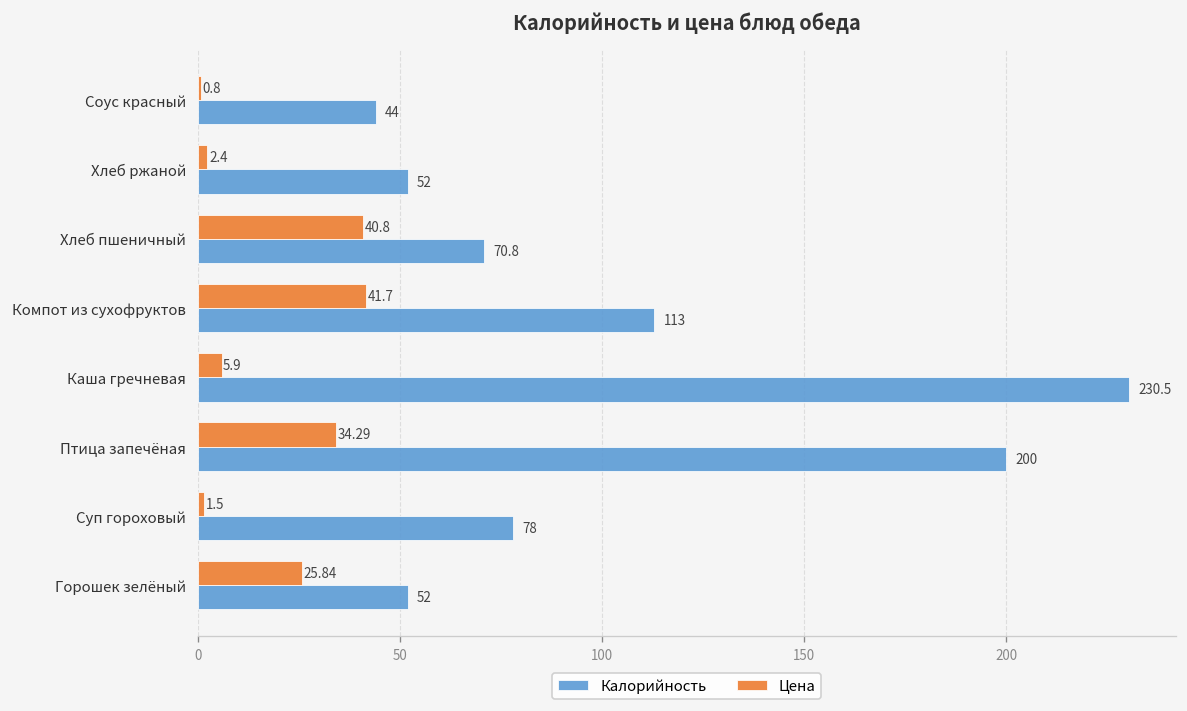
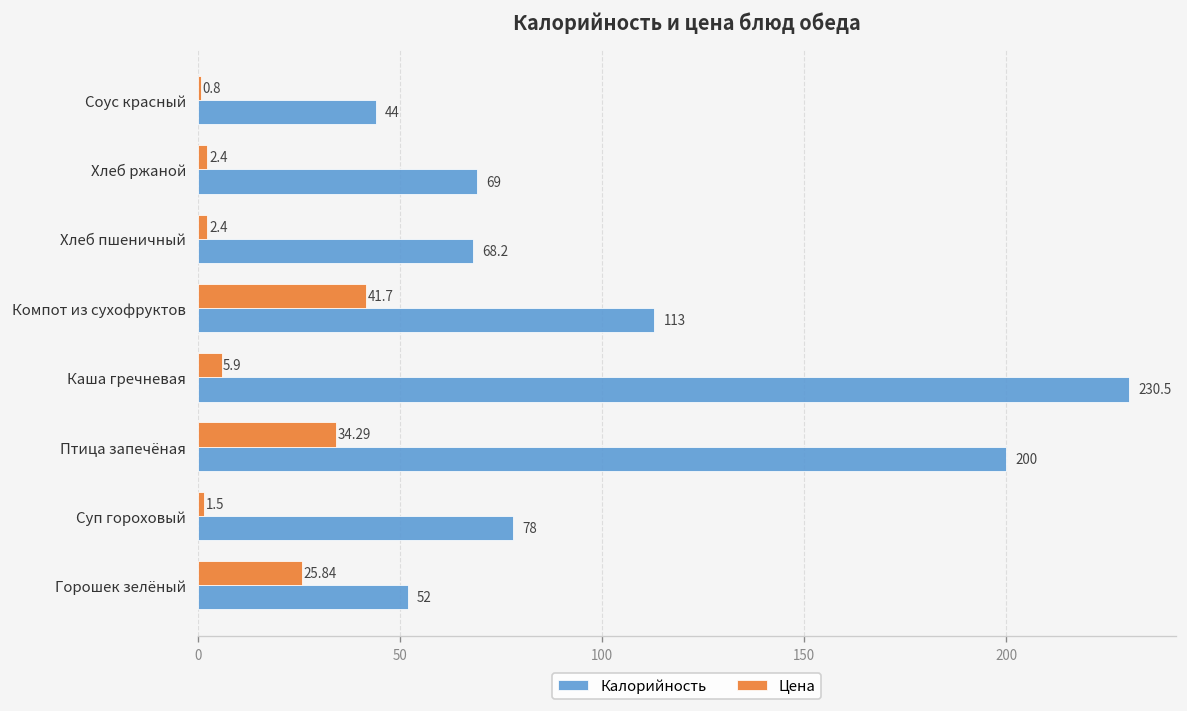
Калорийность, Хлеб ржаной: 52 -> 69
Цена, Хлеб пшеничный: 40.8 -> 2.4
Калорийность, Хлеб пшеничный: 70.8 -> 68.2
